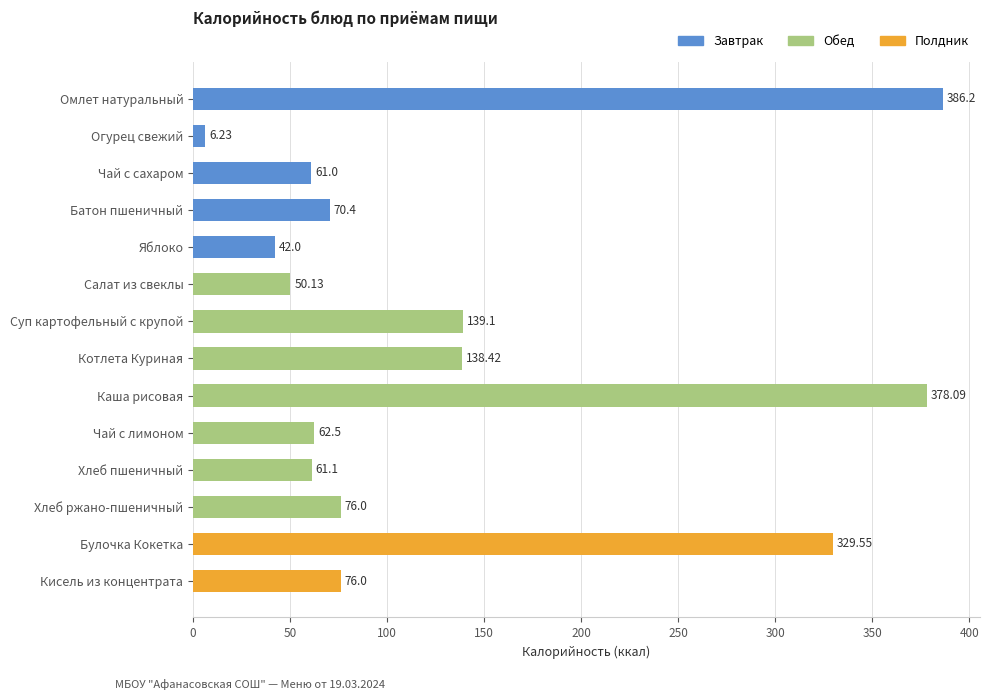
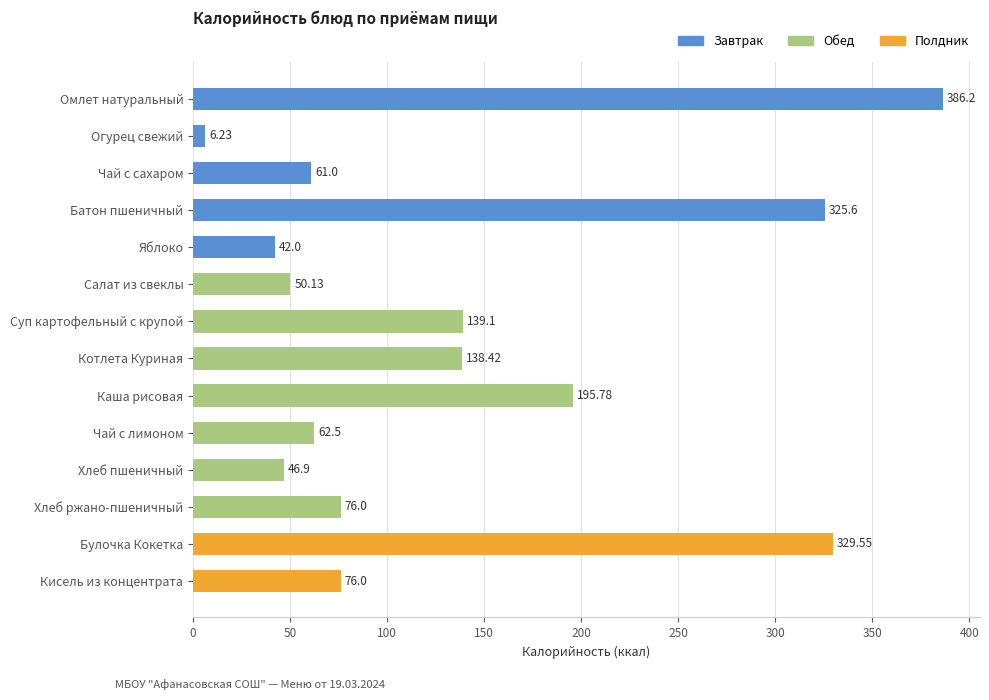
Батон пшеничный: 70.4 -> 325.6
Каша рисовая: 378.09 -> 195.78
Хлеб пшеничный: 61.1 -> 46.9
